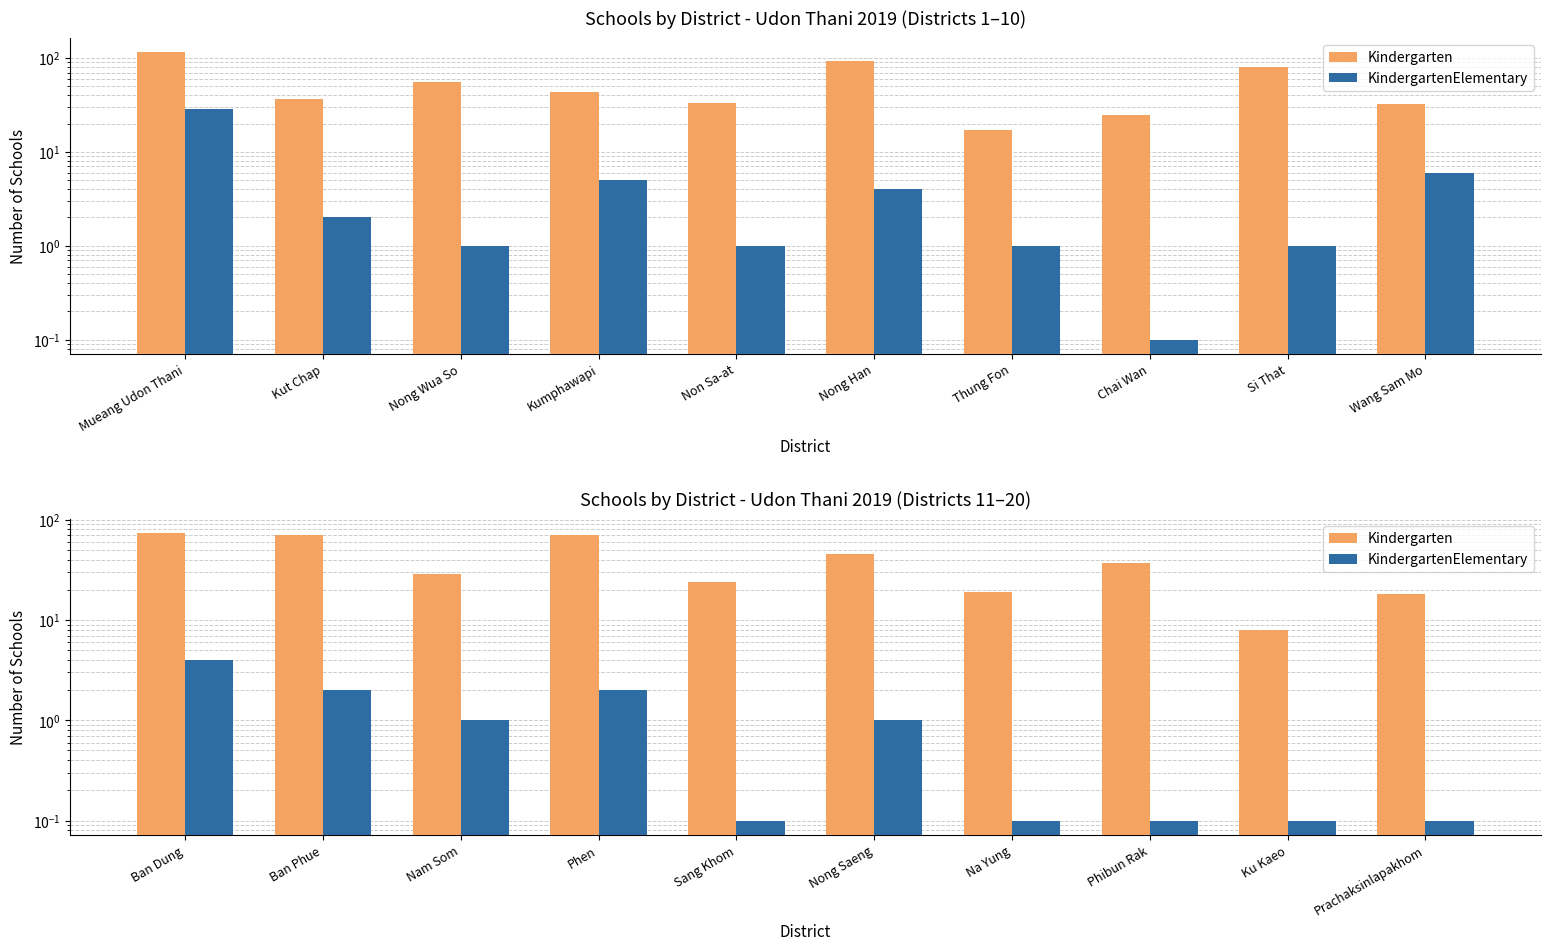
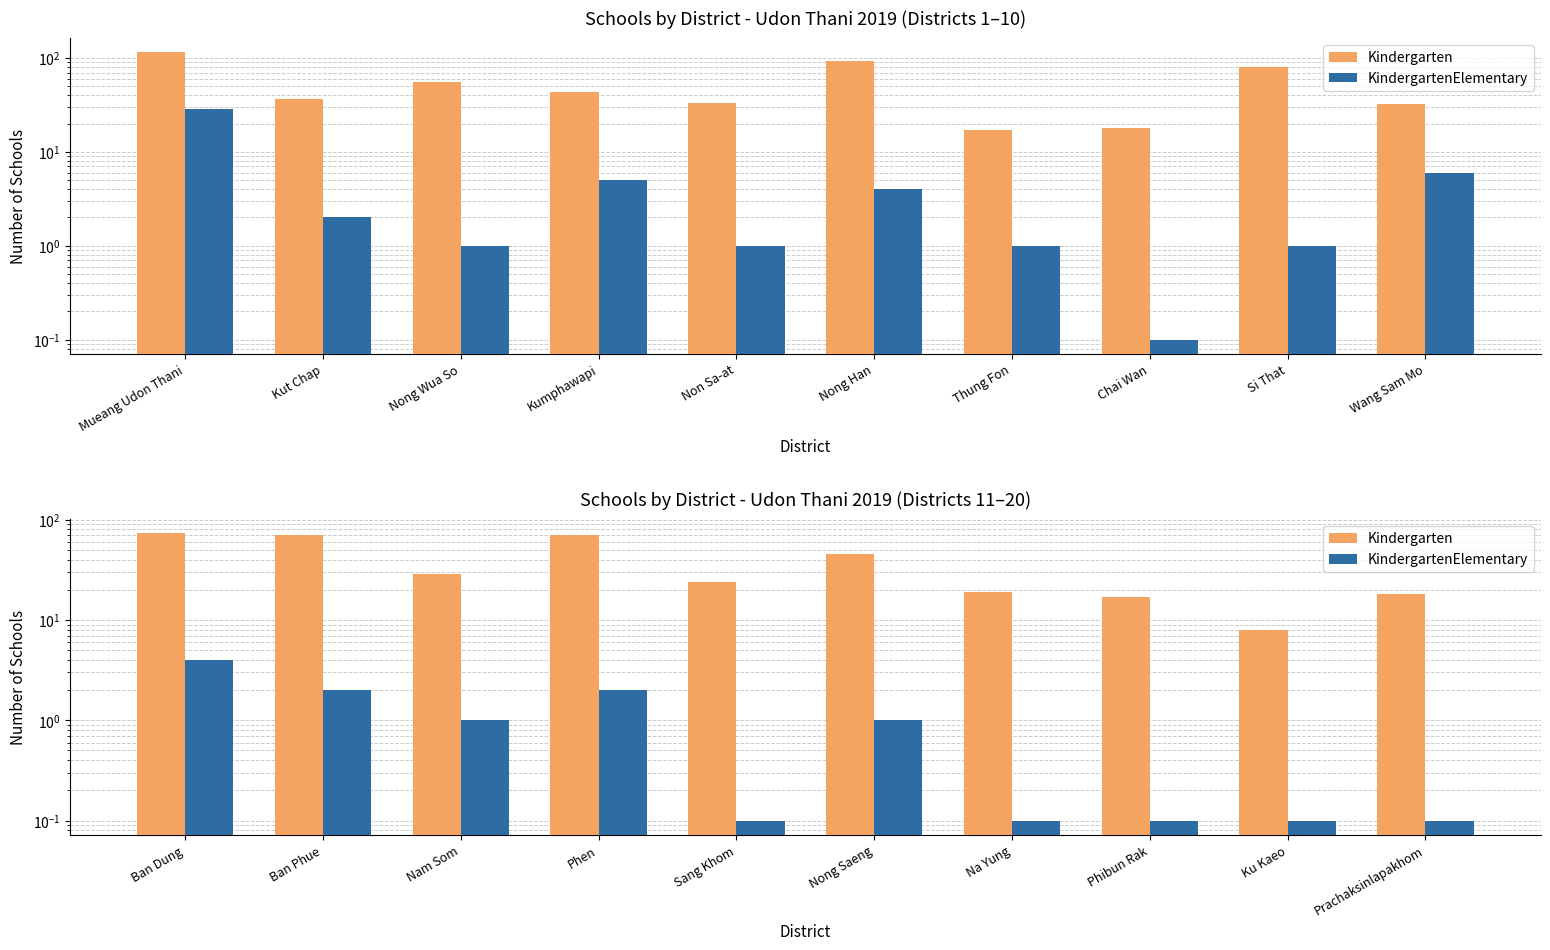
Schools by District - Udon Thani 2019 (Districts 1–10), Kindergarten, Chai Wan: 25 -> 18
Schools by District - Udon Thani 2019 (Districts 11–20), Kindergarten, Phibun Rak: 37 -> 17
